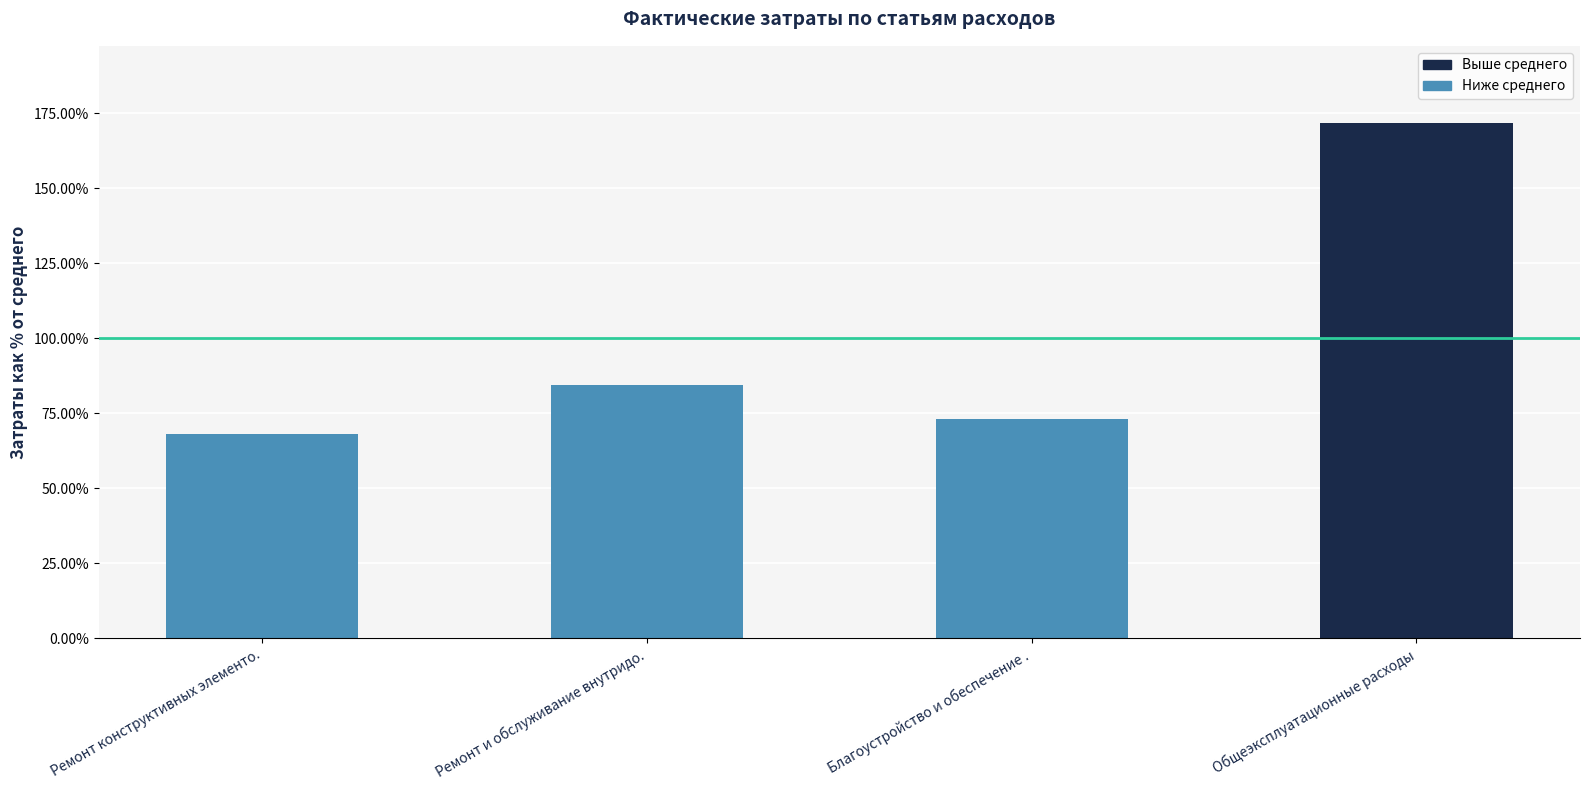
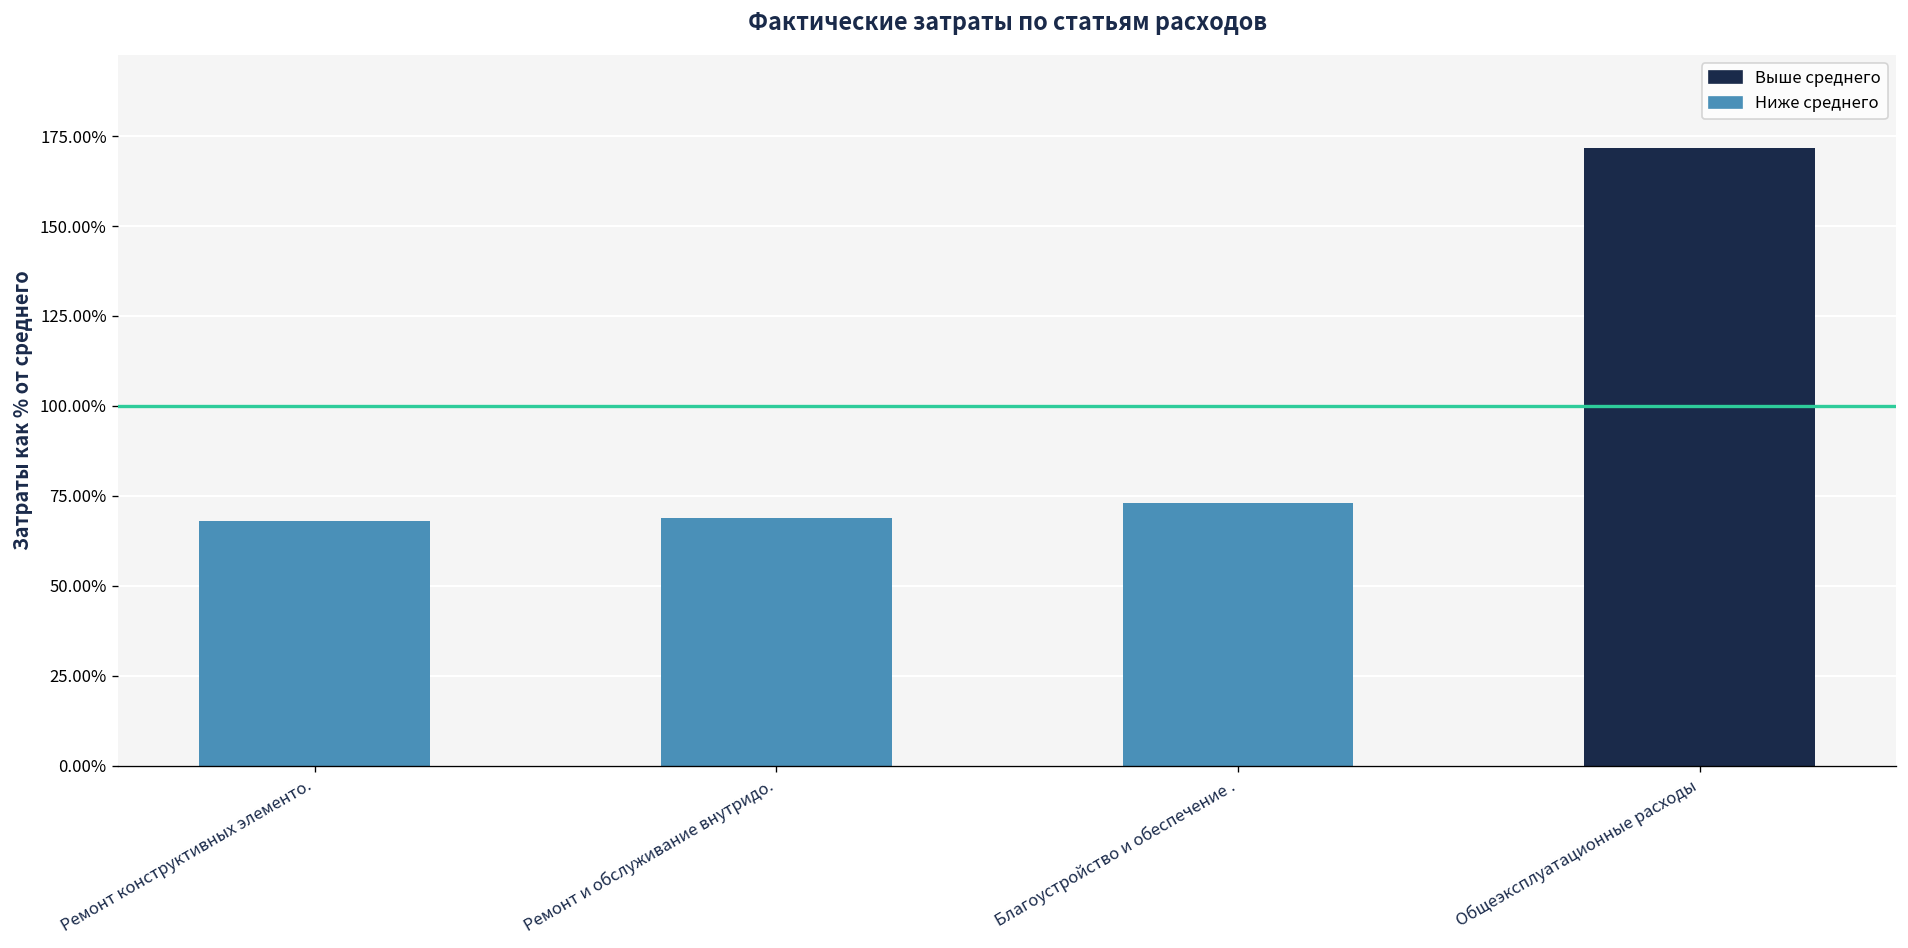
Ремонт и обслуживание внутридо.: 84% -> 69%
